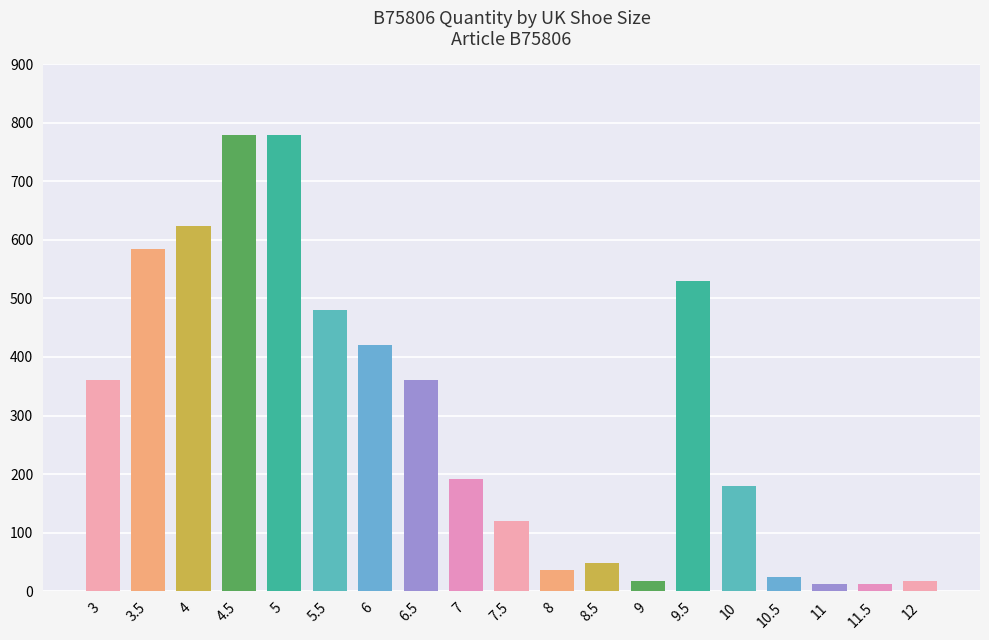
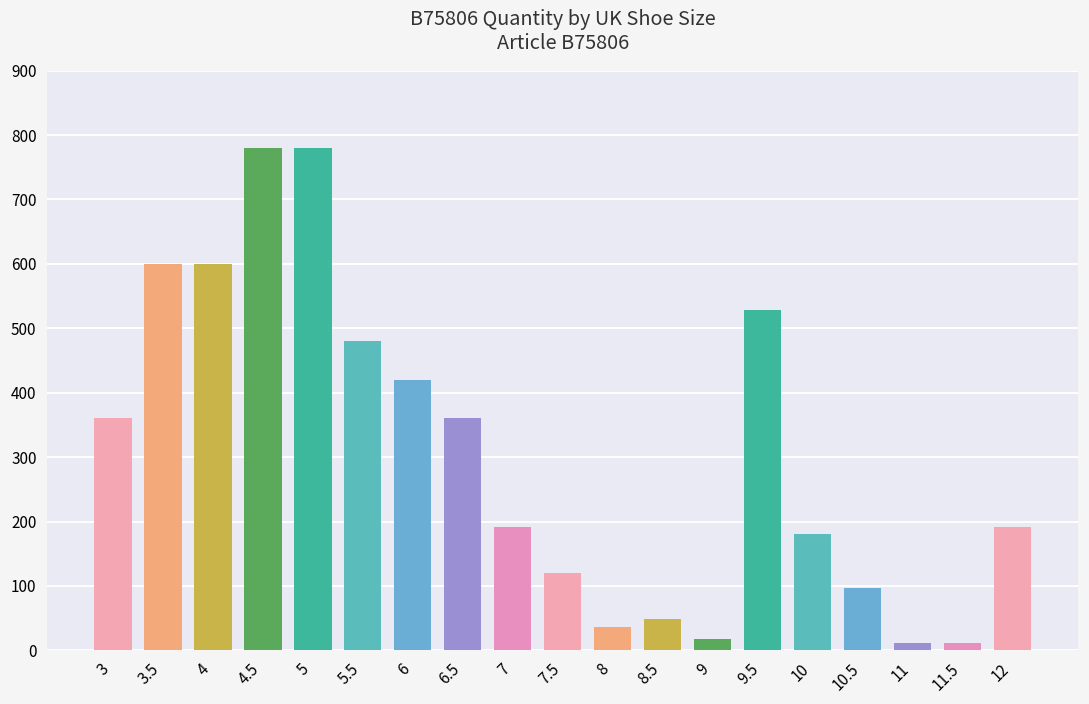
3.5: 590 -> 600
4: 620 -> 600
10.5: 20 -> 100
12: 20 -> 190
